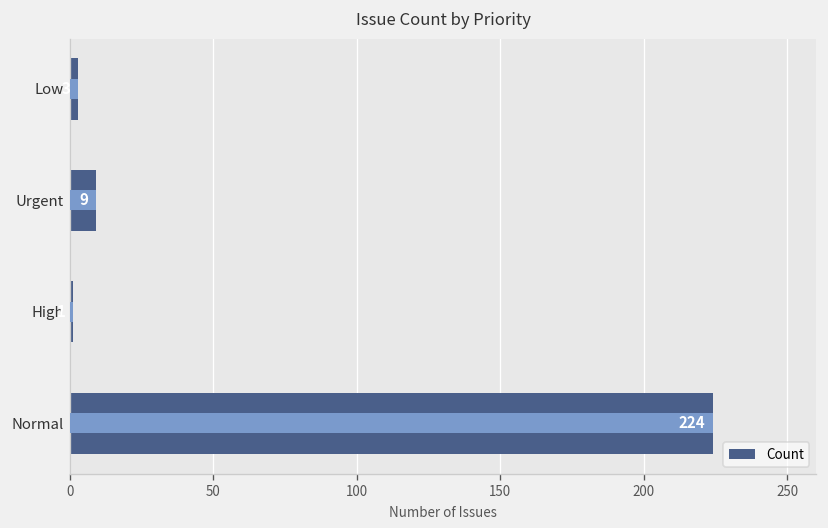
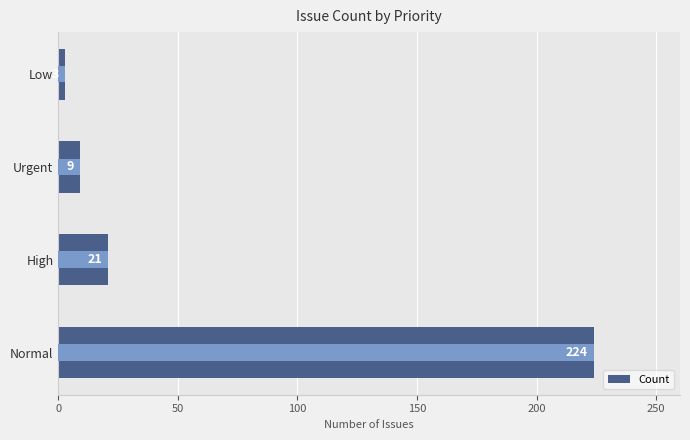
Count, High: 1 -> 21
